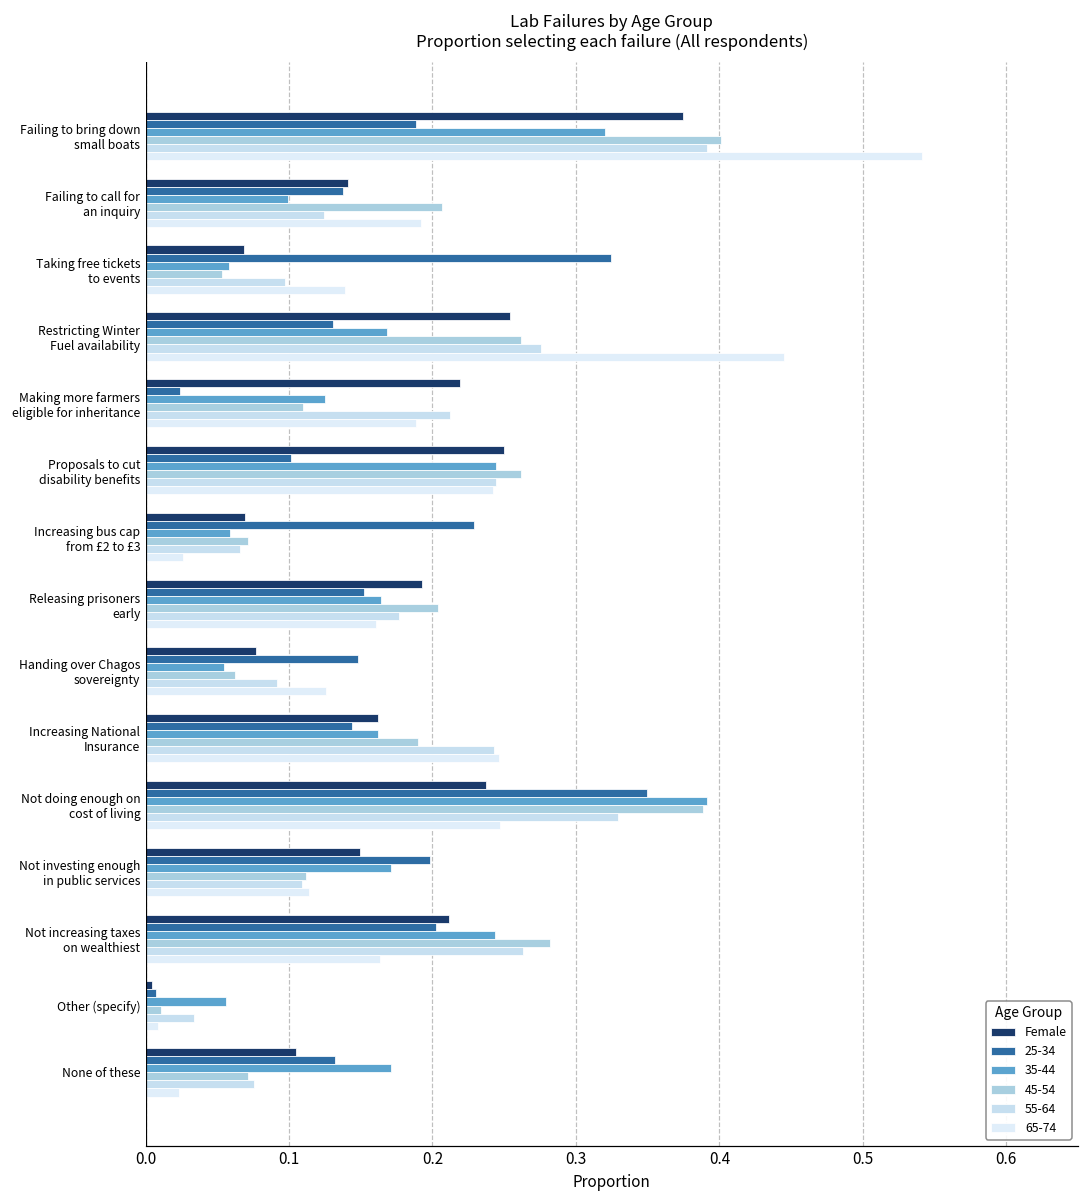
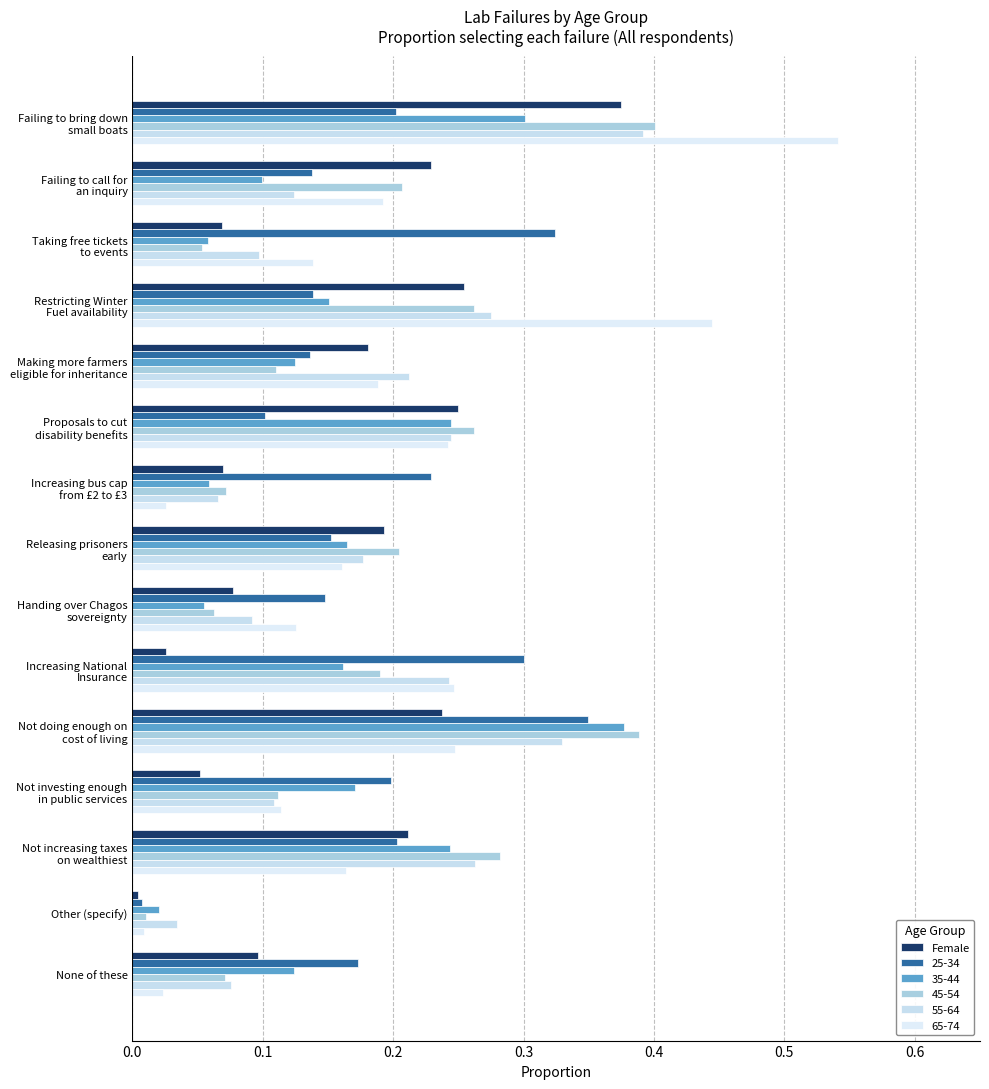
25-34, Failing to bring down small boats: 0.188 -> 0.202
35-44, Failing to bring down small boats: 0.320 -> 0.301
Female, Failing to call for an inquiry: 0.141 -> 0.229
25-34, Restricting Winter Fuel availability: 0.131 -> 0.139
35-44, Restricting Winter Fuel availability: 0.168 -> 0.151
Female, Making more farmers eligible for inheritance: 0.219 -> 0.181
25-34, Making more farmers eligible for inheritance: 0.024 -> 0.136
Female, Increasing National Insurance: 0.162 -> 0.026
25-34, Increasing National Insurance: 0.144 -> 0.301
35-44, Not doing enough on cost of living: 0.392 -> 0.377
Female, Not investing enough in public services: 0.149 -> 0.052
35-44, Other (specify): 0.056 -> 0.021
Female, None of these: 0.105 -> 0.096
25-34, None of these: 0.132 -> 0.173
35-44, None of these: 0.171 -> 0.124
